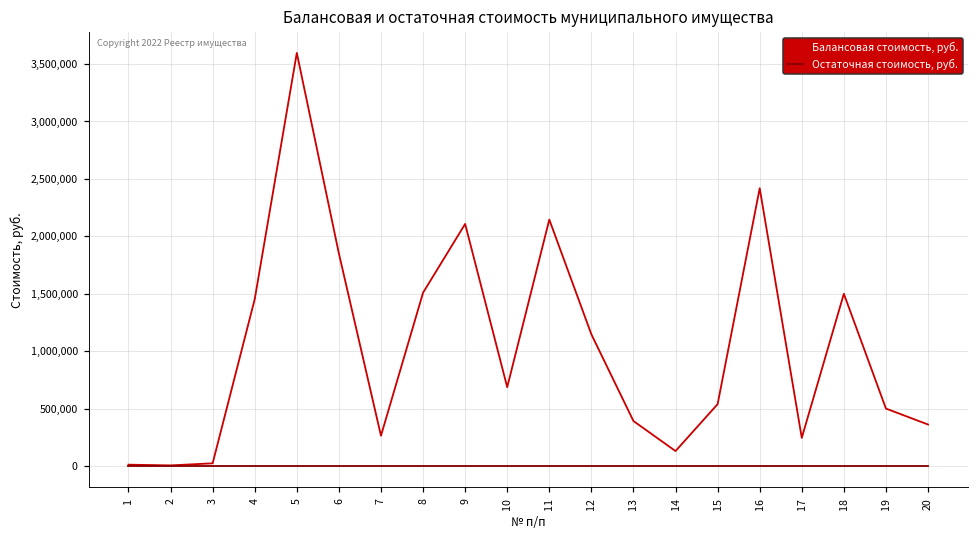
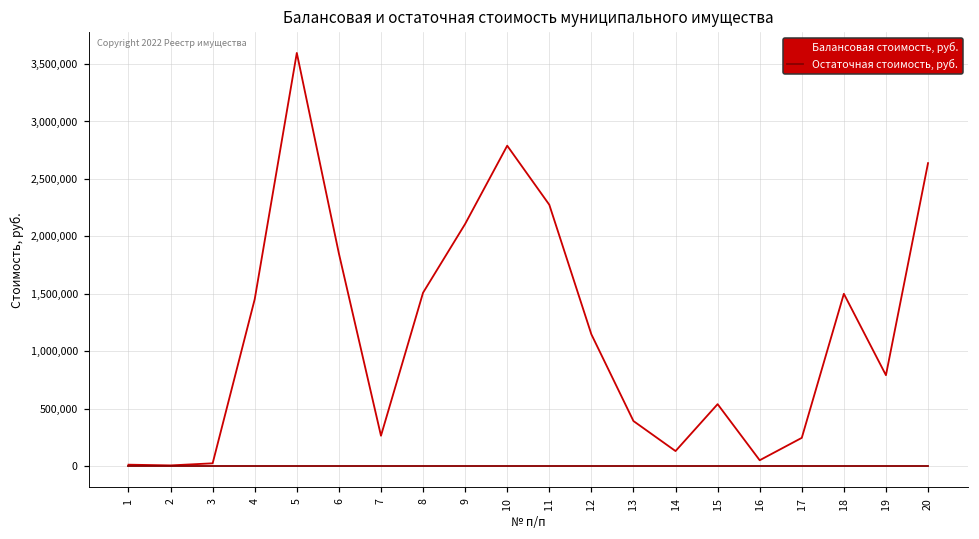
Балансовая стоимость, руб., 10: 690,000 -> 2,790,000
Балансовая стоимость, руб., 11: 2,150,000 -> 2,280,000
Балансовая стоимость, руб., 16: 2,420,000 -> 50,000
Балансовая стоимость, руб., 19: 500,000 -> 790,000
Балансовая стоимость, руб., 20: 360,000 -> 2,640,000
